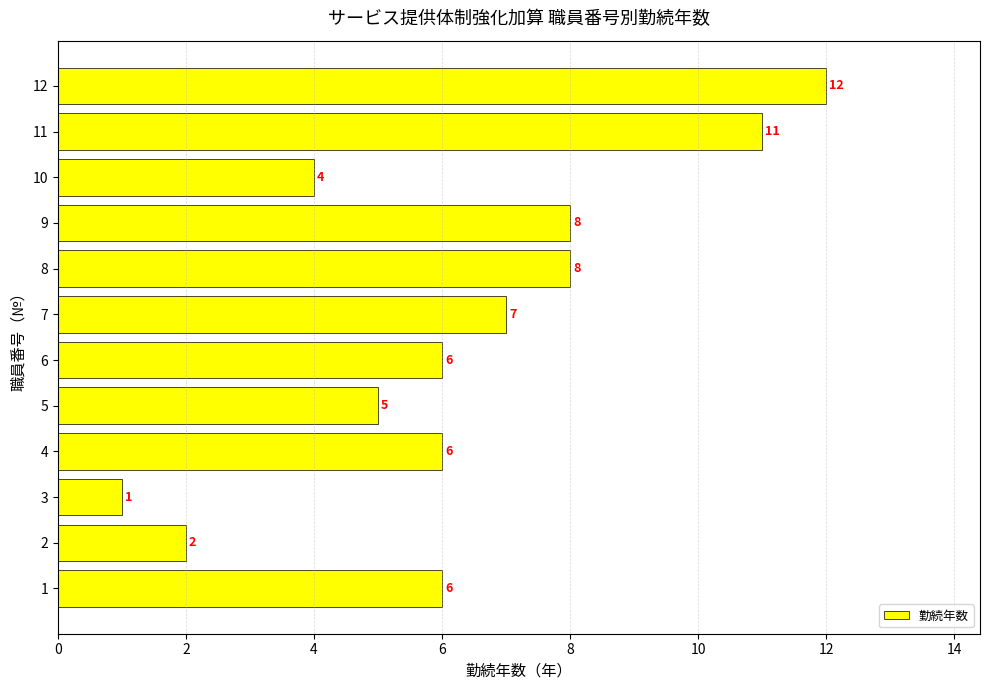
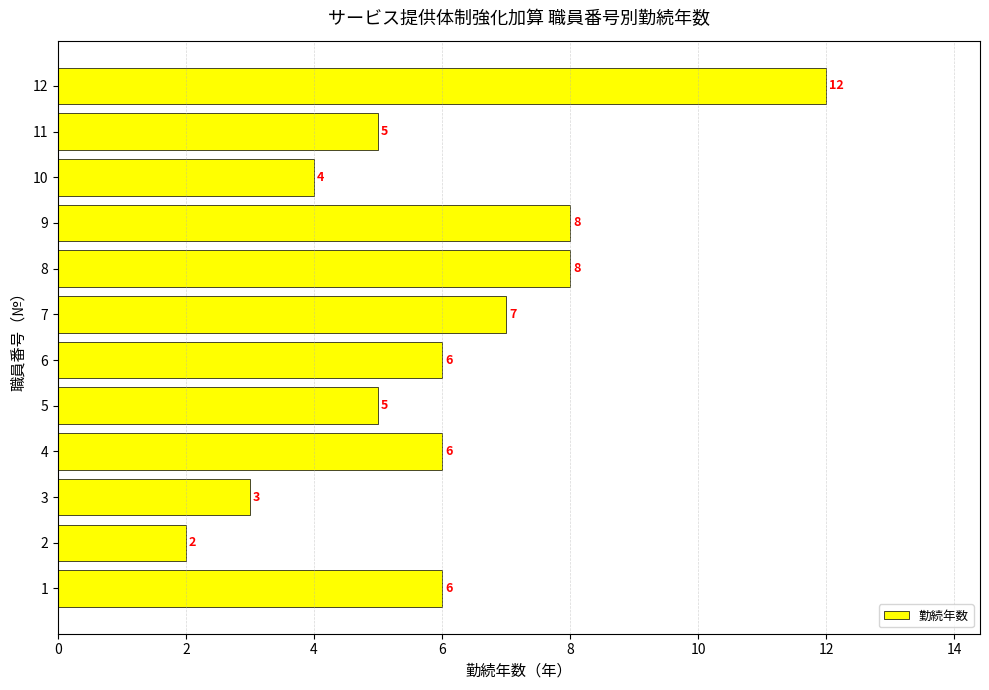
11: 11 -> 5
3: 1 -> 3
